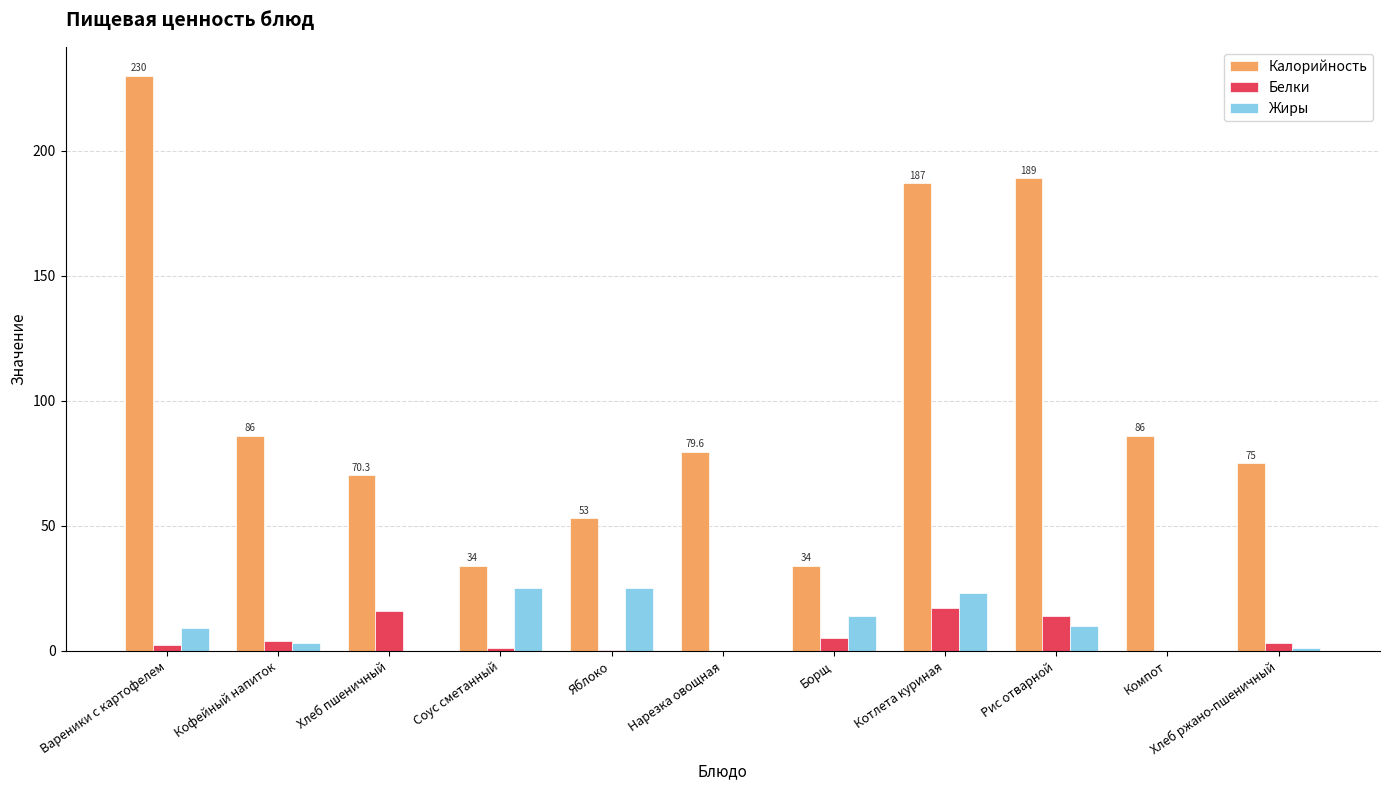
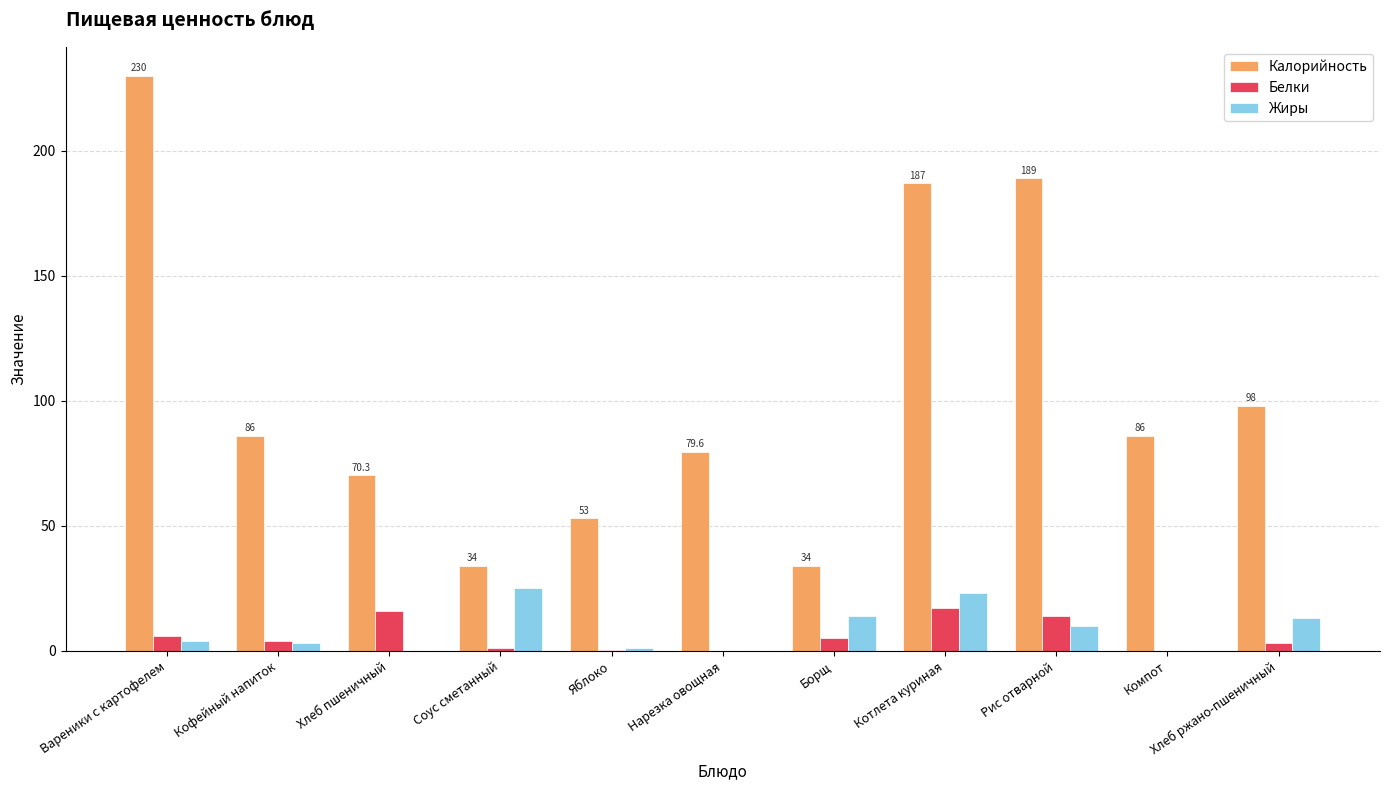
Белки, Вареники с картофелем: 2 -> 6
Жиры, Вареники с картофелем: 9 -> 4
Жиры, Яблоко: 25 -> 1
Калорийность, Хлеб ржано-пшеничный: 75 -> 98
Жиры, Хлеб ржано-пшеничный: 1 -> 13
